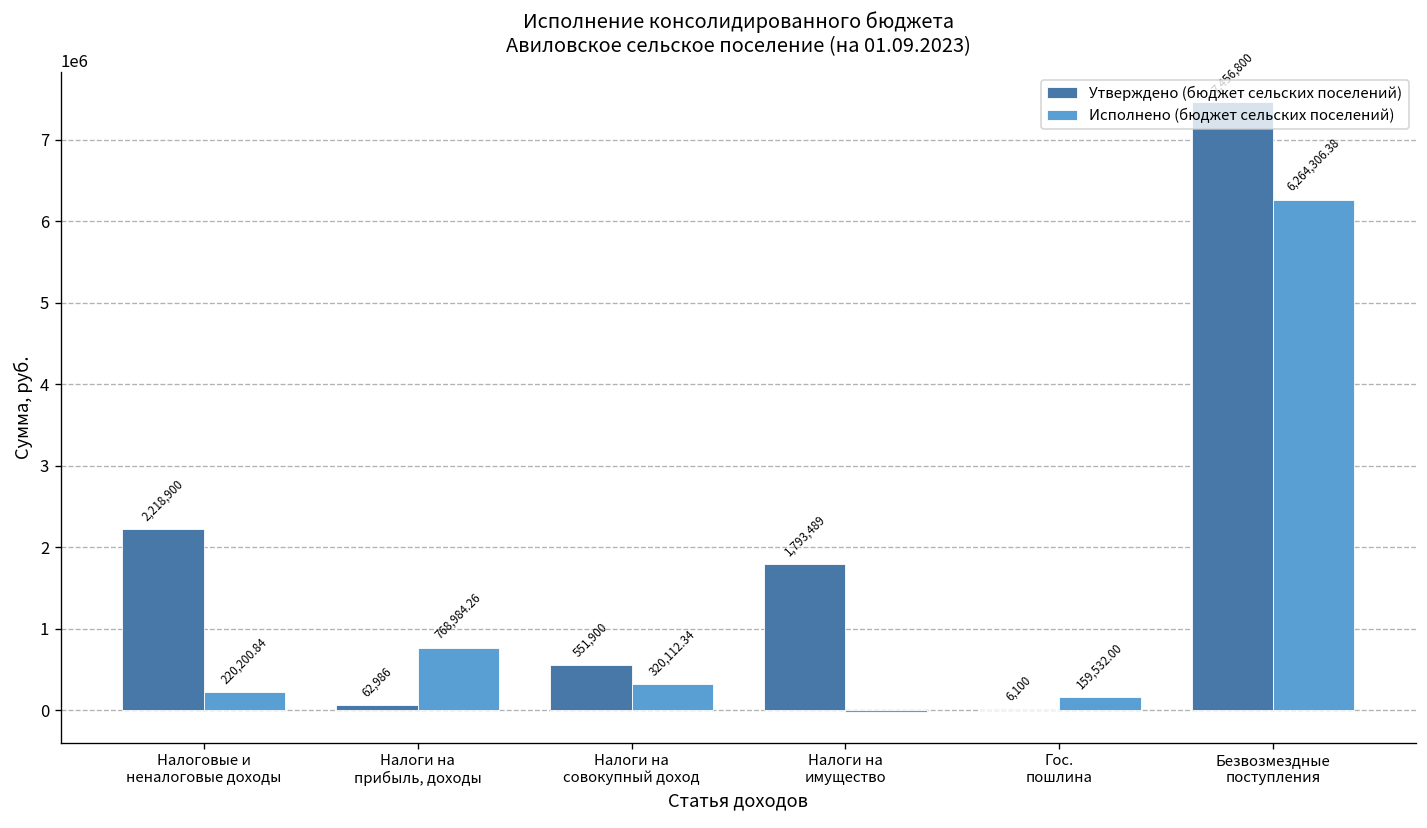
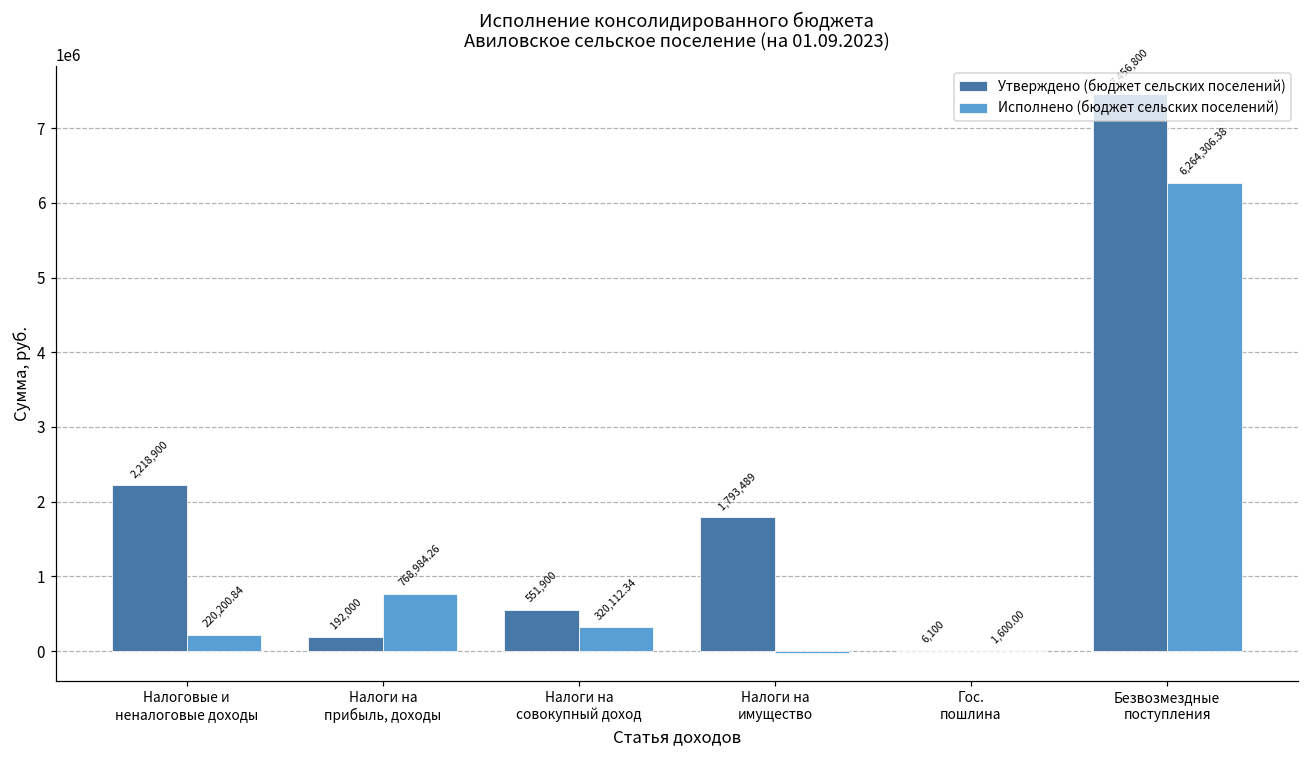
Утверждено (бюджет сельских поселений), Налоги на прибыль, доходы: 62,986 -> 192,000
Исполнено (бюджет сельских поселений), Гос. пошлина: 159,532.00 -> 1,600.00
